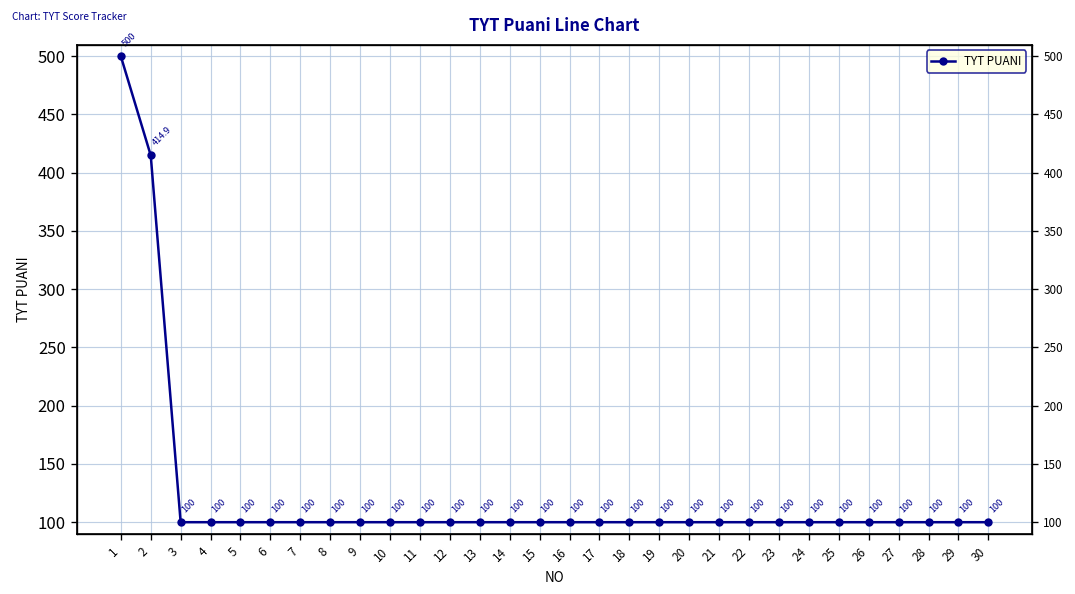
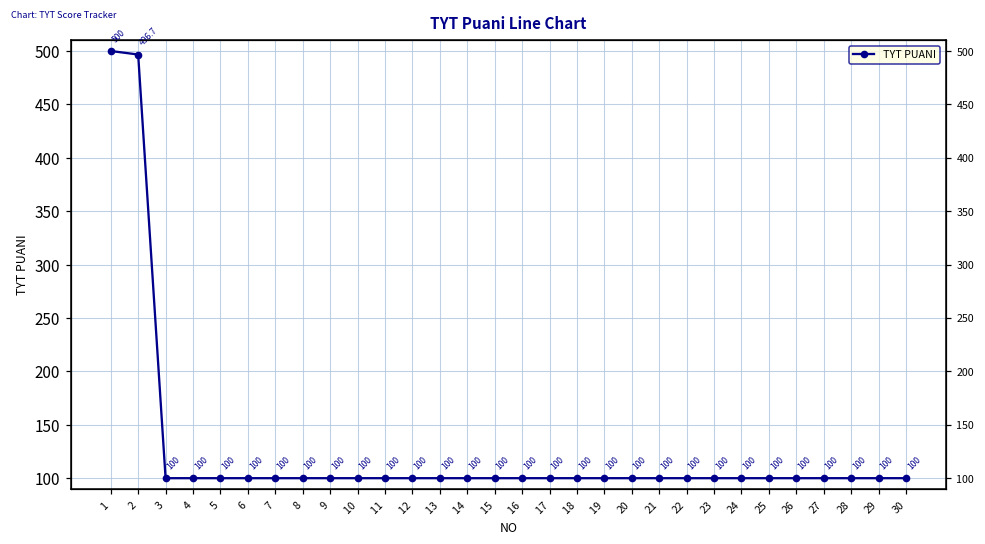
2: 414.9 -> 496.7
